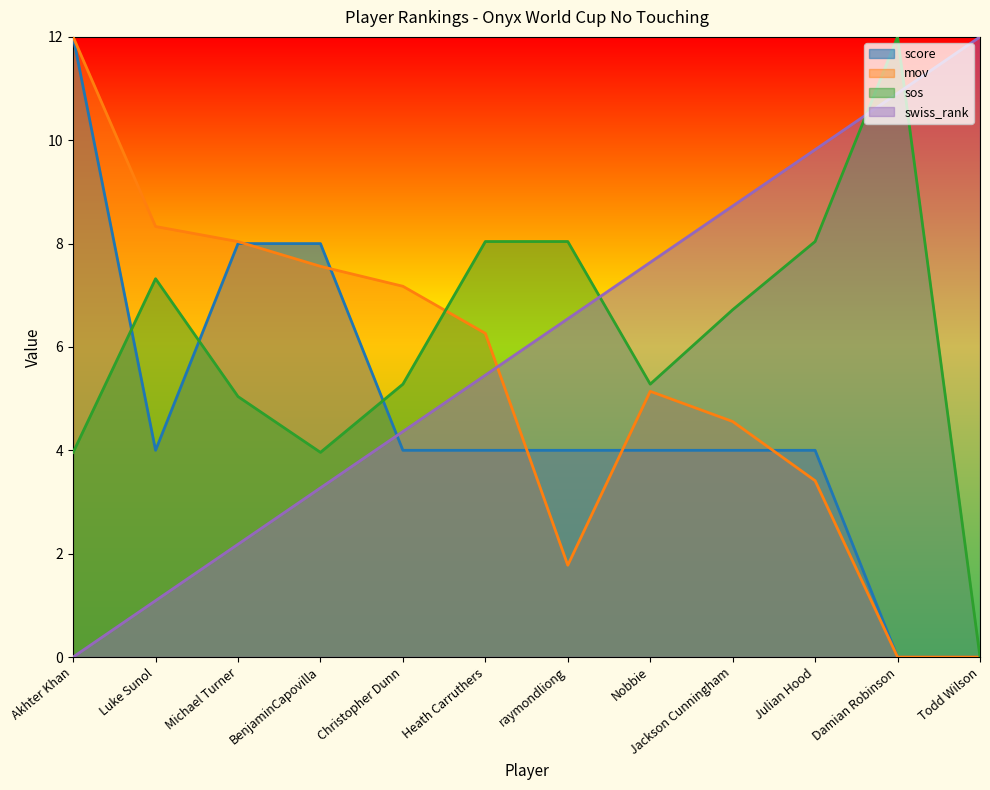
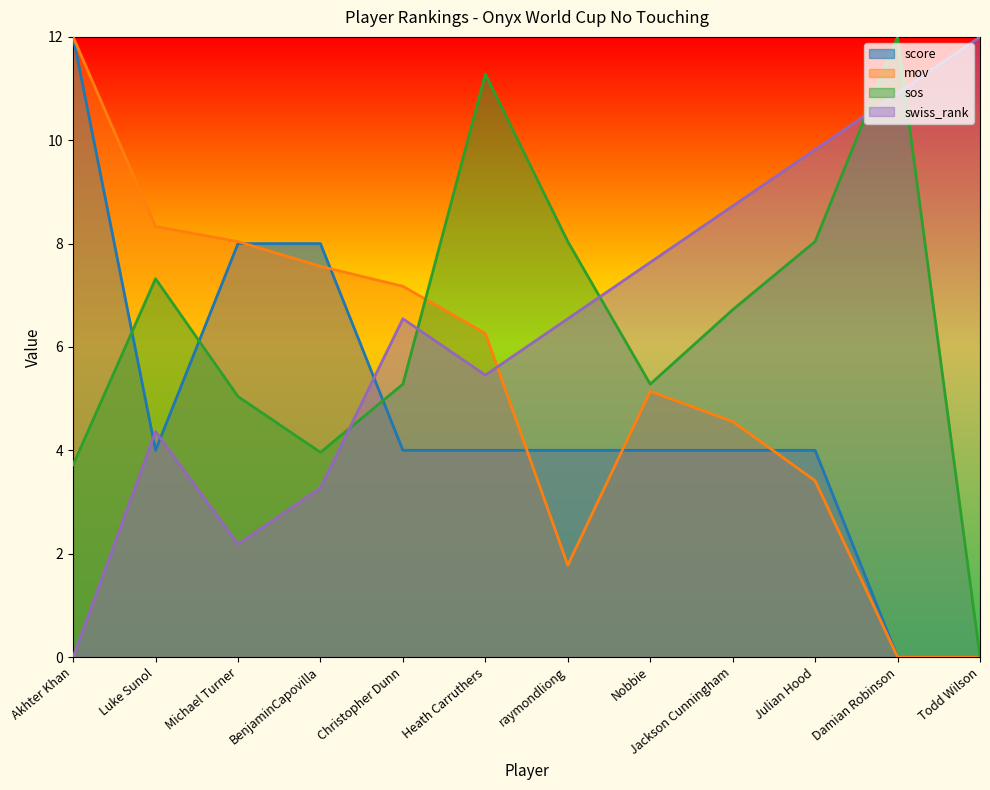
sos, Akhter Khan: 4.0 -> 3.7
swiss_rank, Luke Sunol: 1.1 -> 4.4
swiss_rank, Christopher Dunn: 4.4 -> 6.5
sos, Heath Carruthers: 8.0 -> 11.3
